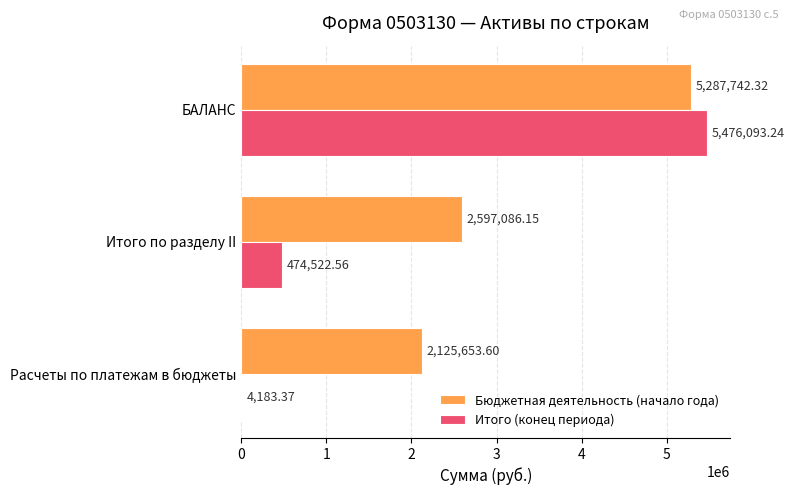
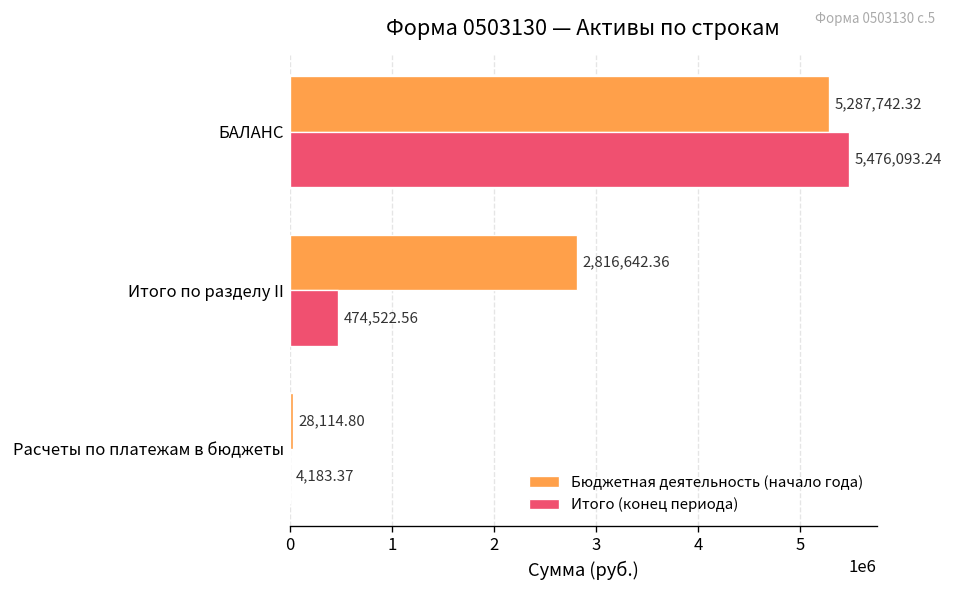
Бюджетная деятельность (начало года), Итого по разделу II: 2,597,086.15 -> 2,816,642.36
Бюджетная деятельность (начало года), Расчеты по платежам в бюджеты: 2,125,653.60 -> 28,114.80
